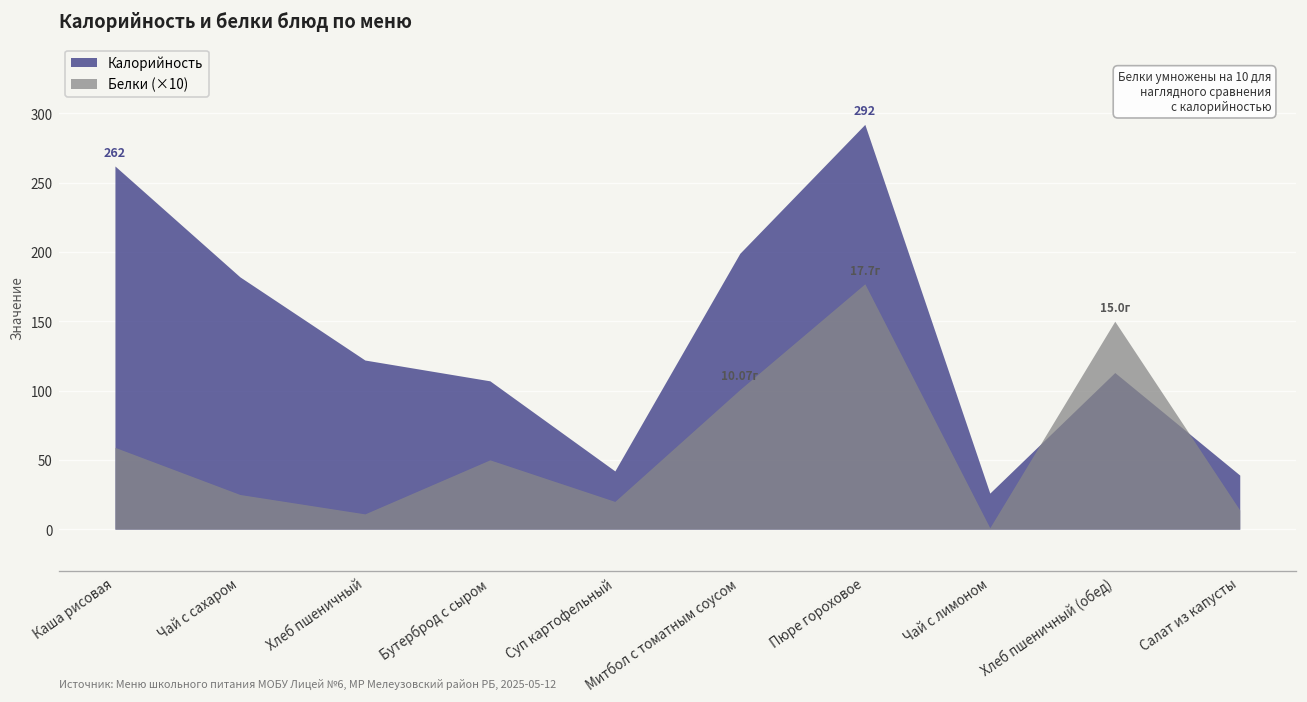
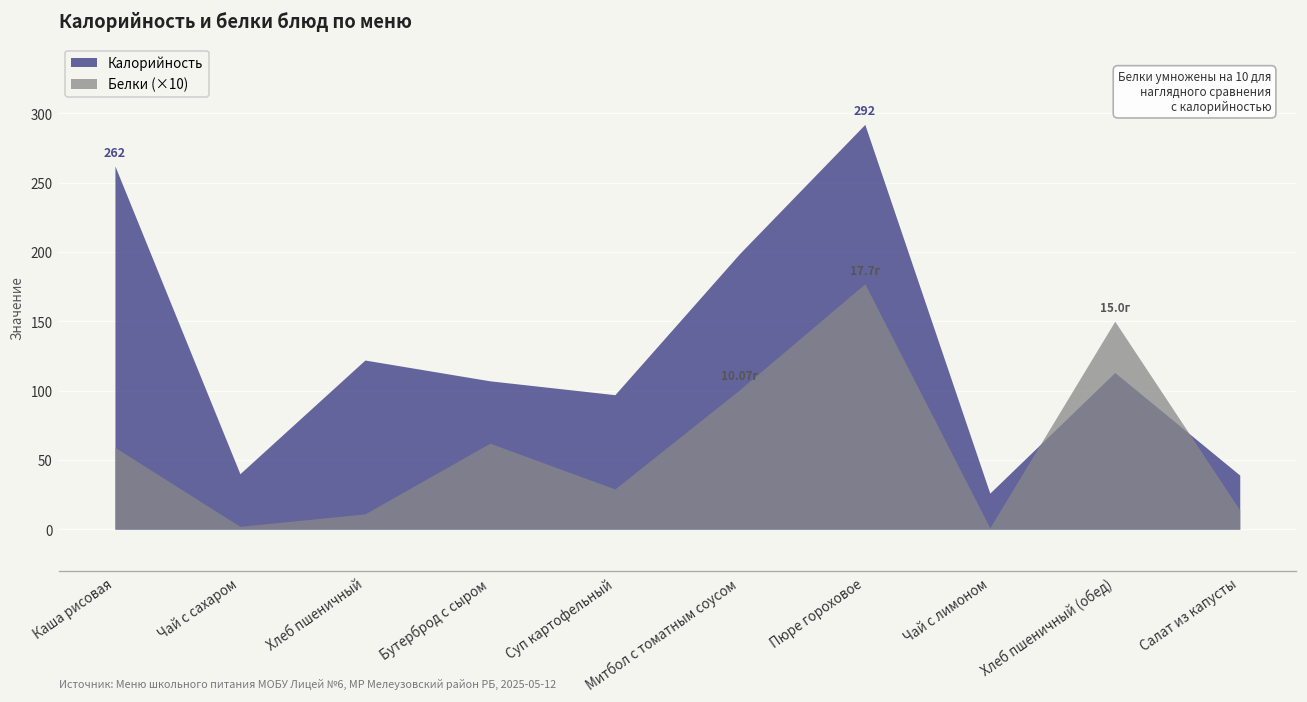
Калорийность, Чай с сахаром: 182 -> 40
Белки (×10), Чай с сахаром: 25 -> 2
Белки (×10), Бутерброд с сыром: 50 -> 62
Калорийность, Суп картофельный: 42 -> 97
Белки (×10), Суп картофельный: 20 -> 29
